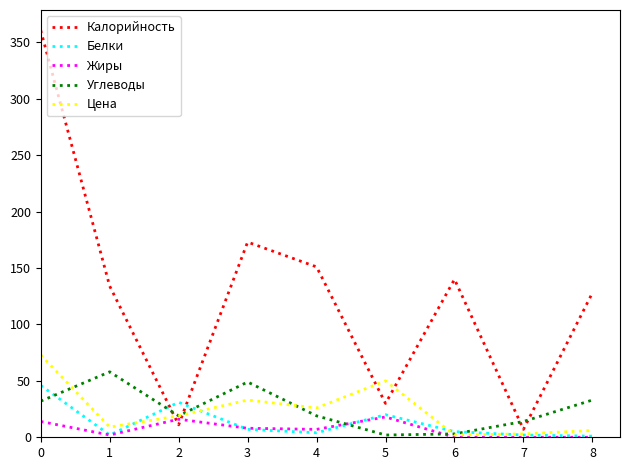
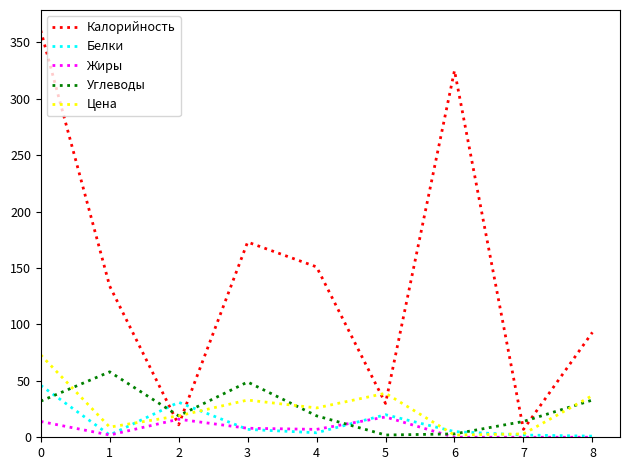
Цена, 5: 50 -> 39
Калорийность, 6: 140 -> 325
Калорийность, 8: 128 -> 93
Цена, 8: 6 -> 37
